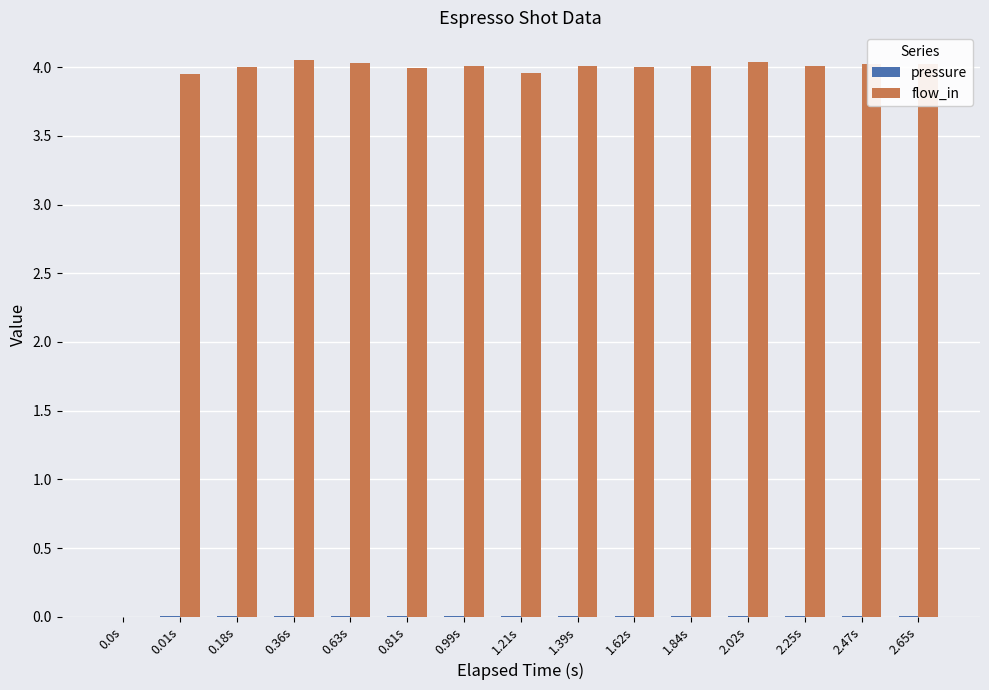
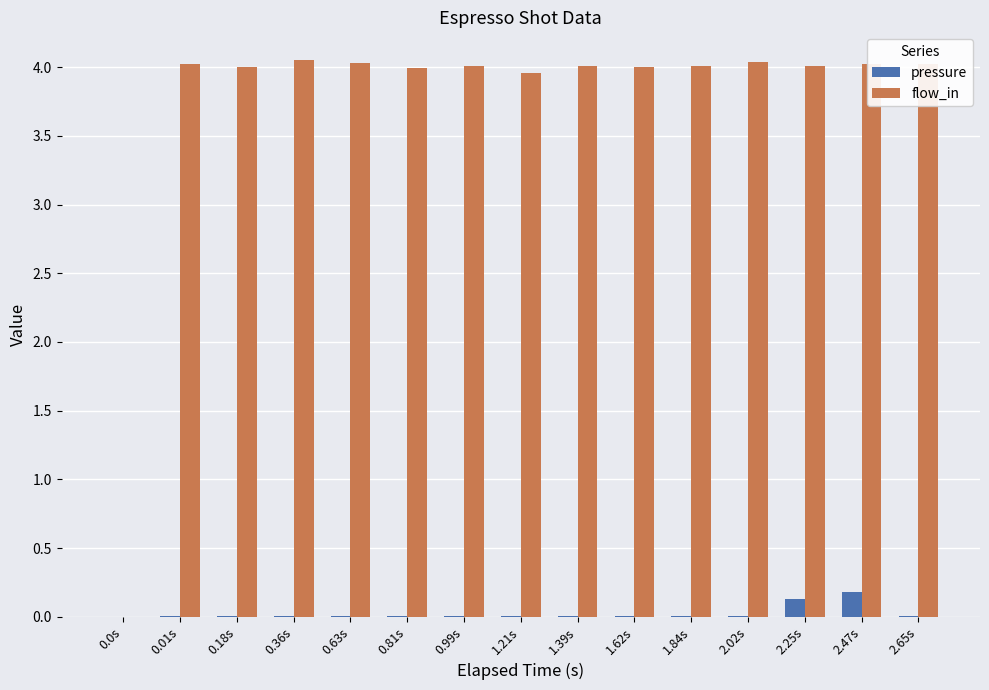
flow_in, 0.01s: 3.95 -> 4.02
pressure, 2.25s: 0.01 -> 0.13
pressure, 2.47s: 0.01 -> 0.18
